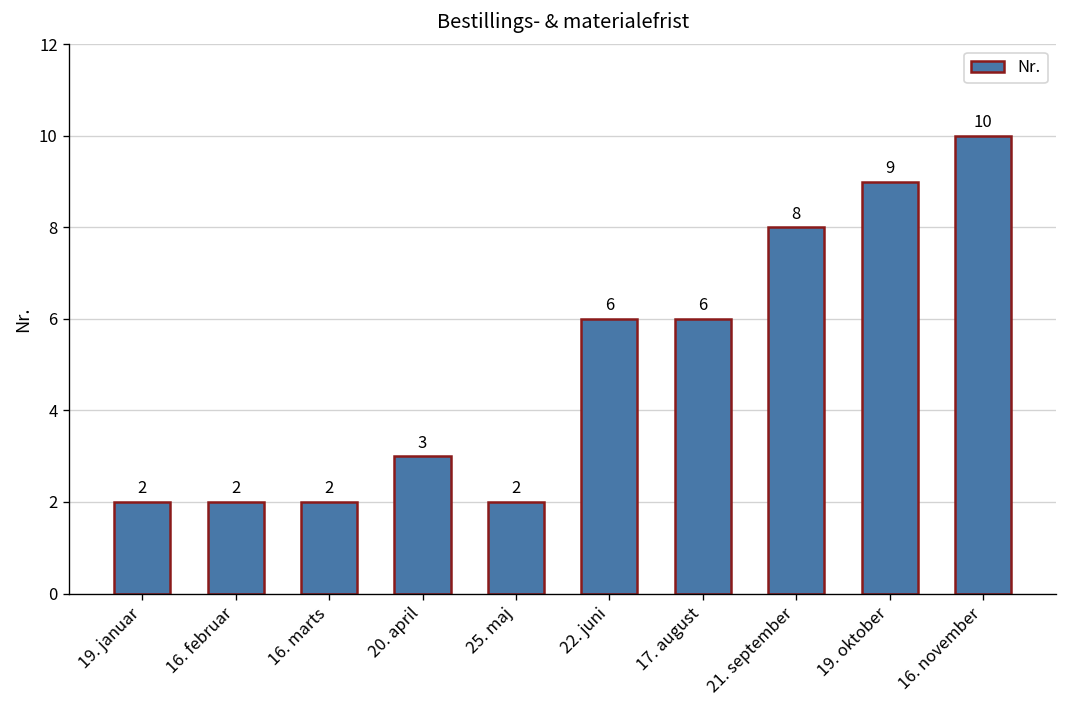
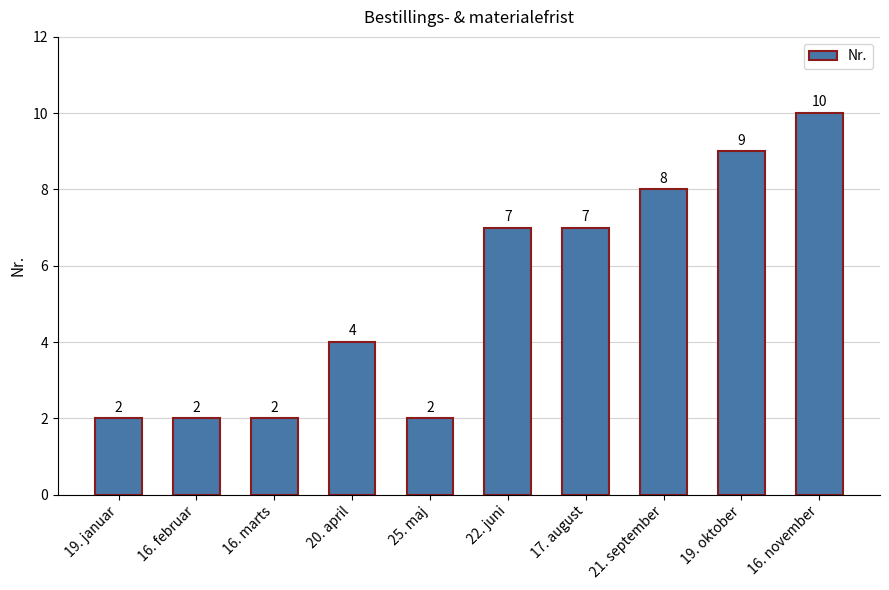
20. april: 3 -> 4
22. juni: 6 -> 7
17. august: 6 -> 7
